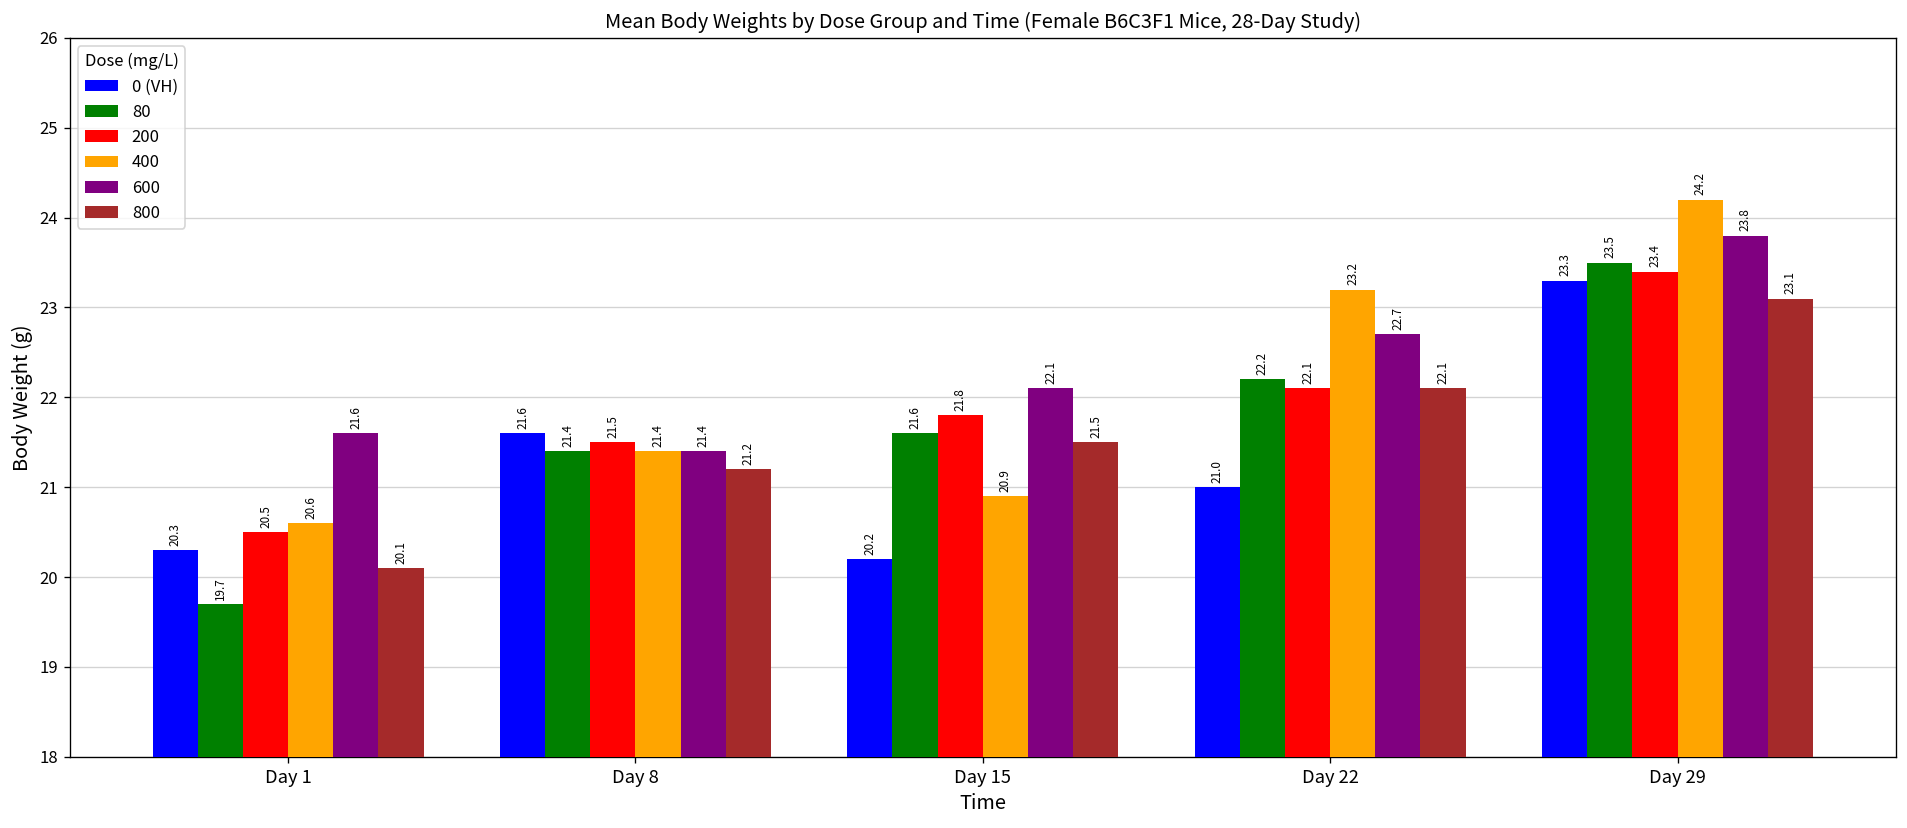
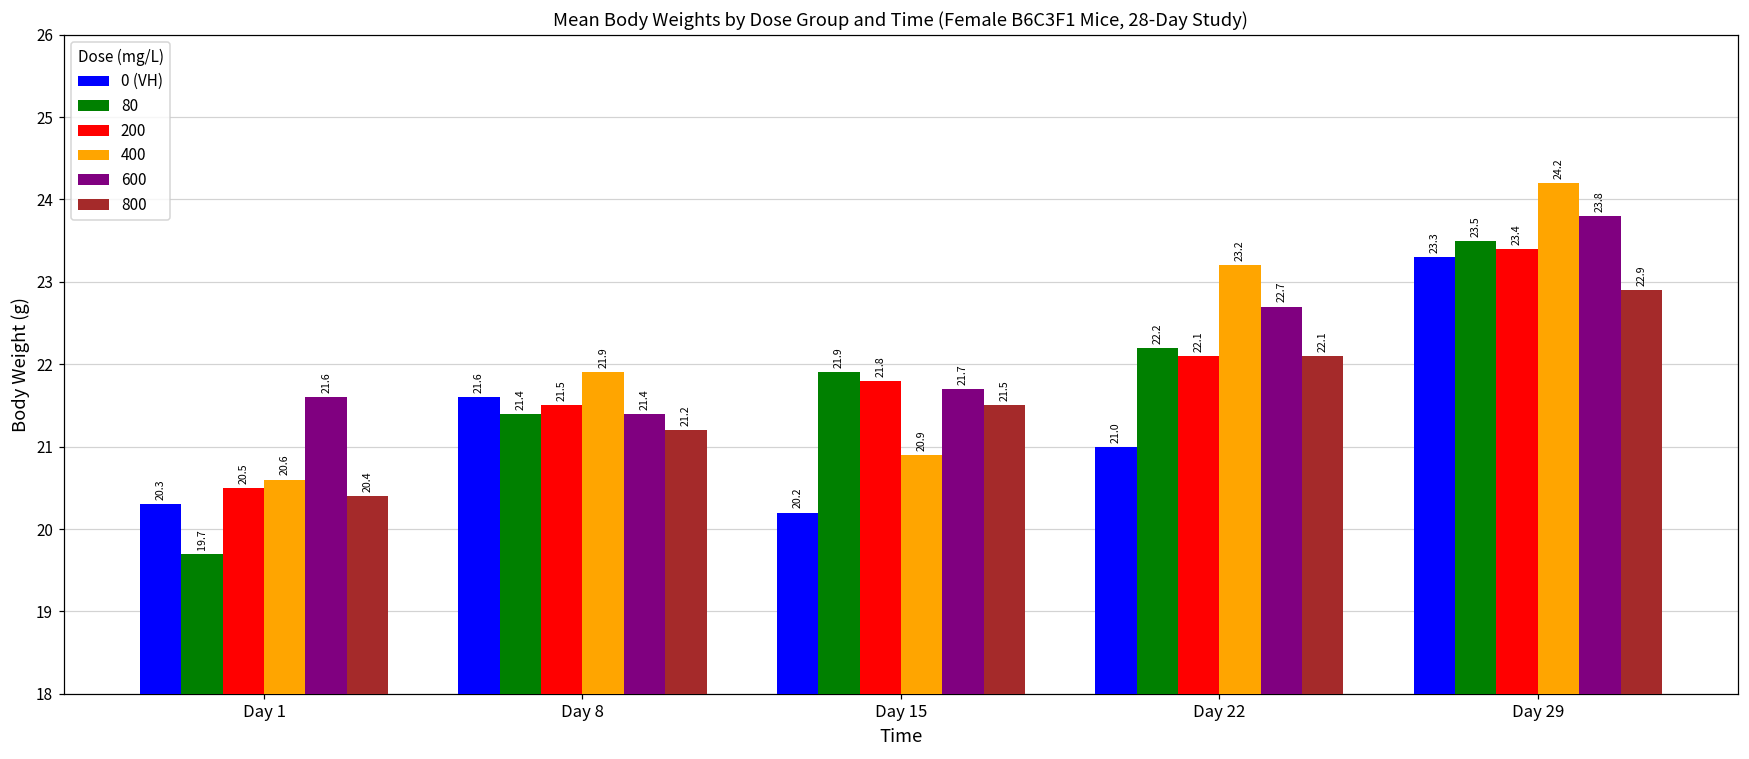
800, Day 1: 20.1 -> 20.4
400, Day 8: 21.4 -> 21.9
80, Day 15: 21.6 -> 21.9
600, Day 15: 22.1 -> 21.7
800, Day 29: 23.1 -> 22.9
